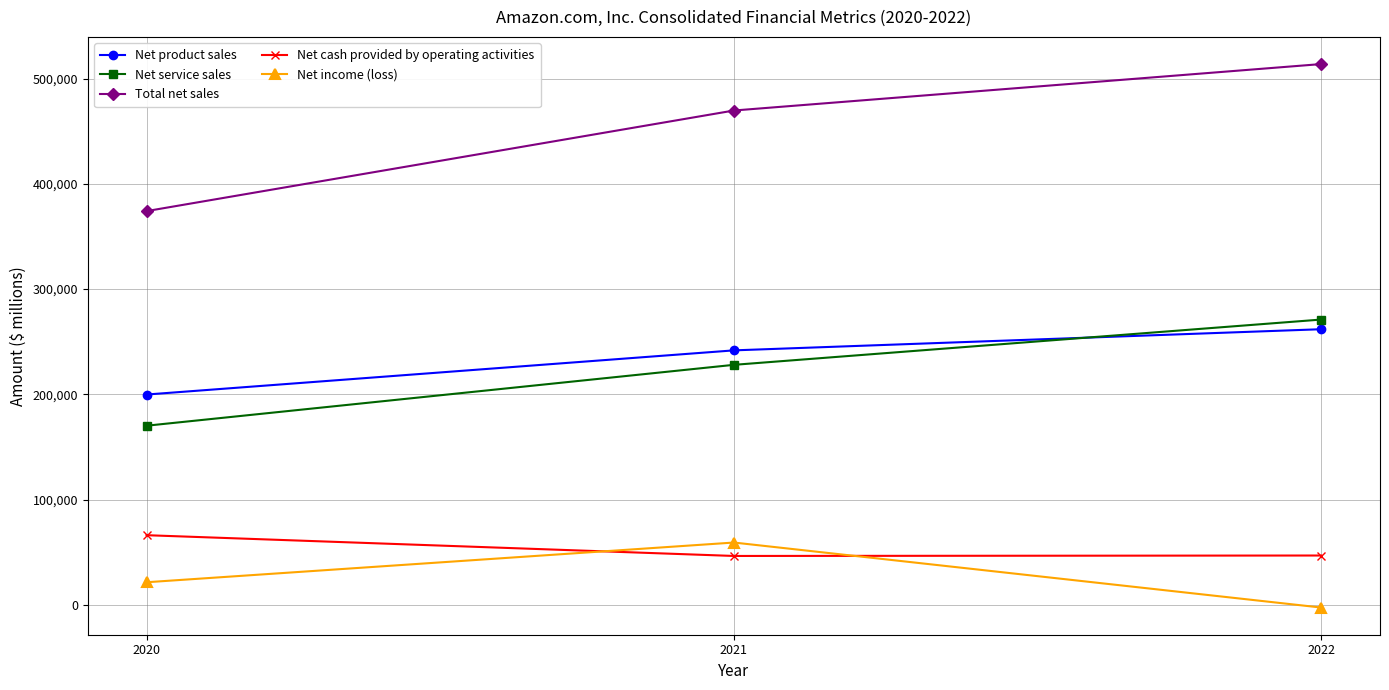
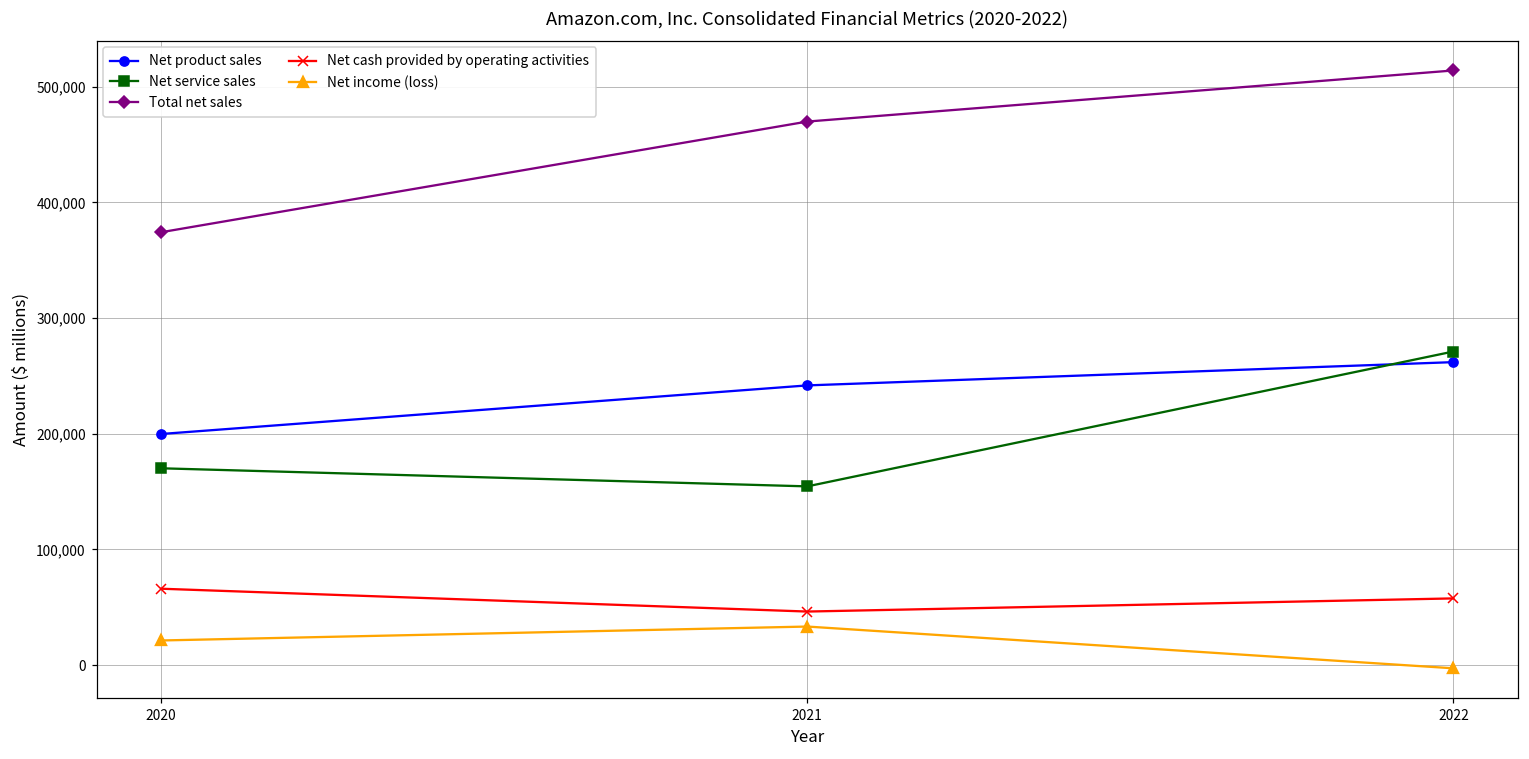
Net service sales, 2021: 228,000 -> 155,000
Net income (loss), 2021: 59,000 -> 33,000
Net cash provided by operating activities, 2022: 47,000 -> 58,000
